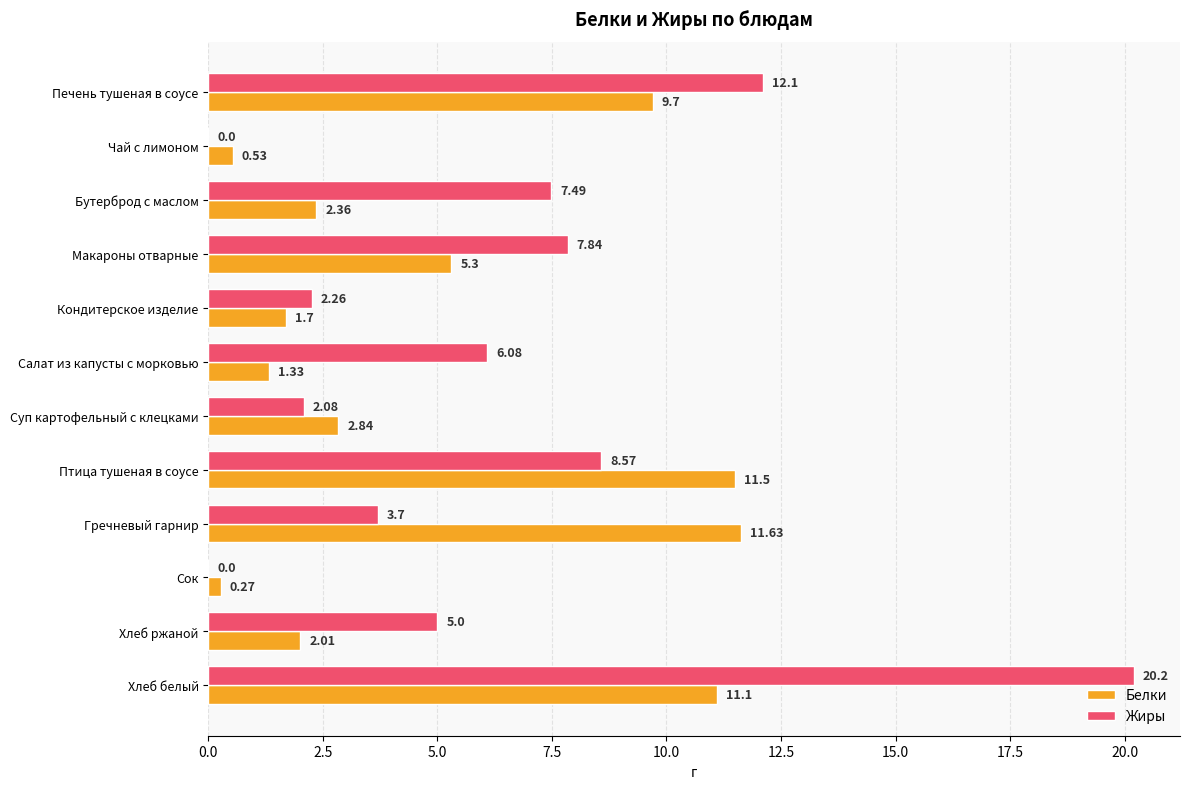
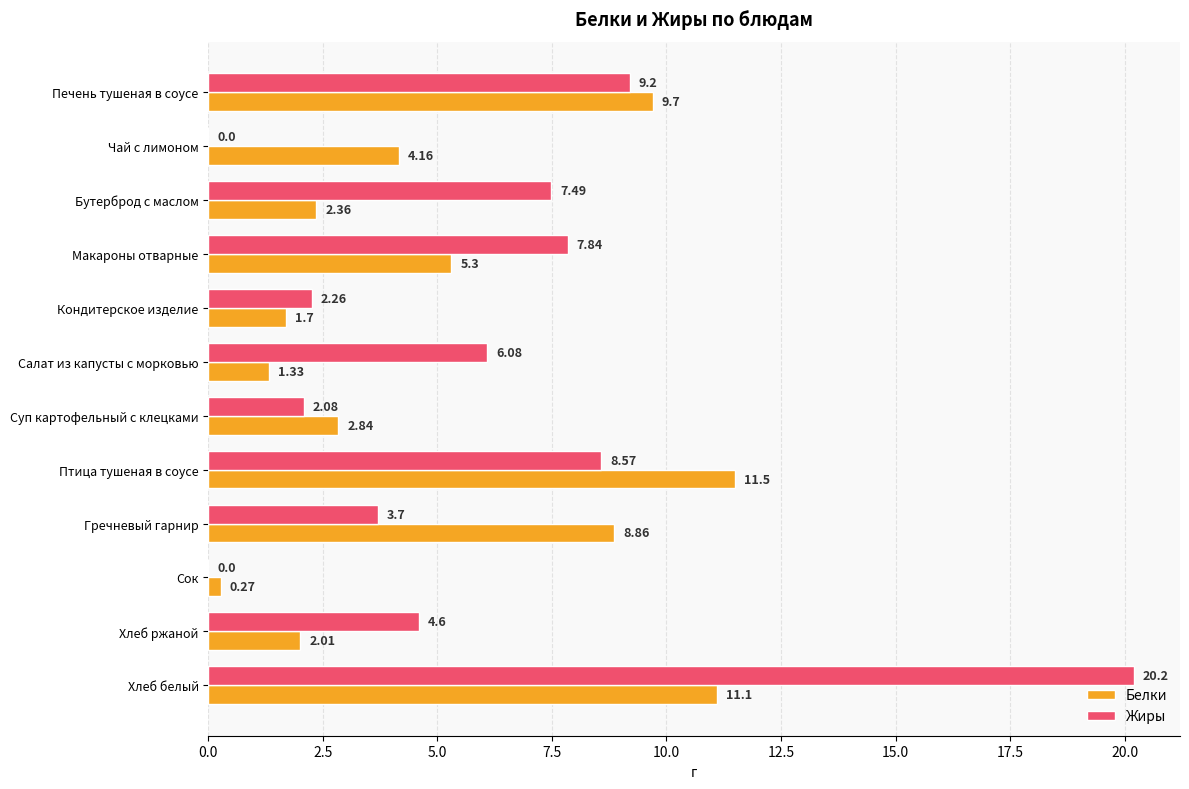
Жиры, Печень тушеная в соусе: 12.1 -> 9.2
Белки, Чай с лимоном: 0.53 -> 4.16
Белки, Гречневый гарнир: 11.63 -> 8.86
Жиры, Хлеб ржаной: 5.0 -> 4.6
